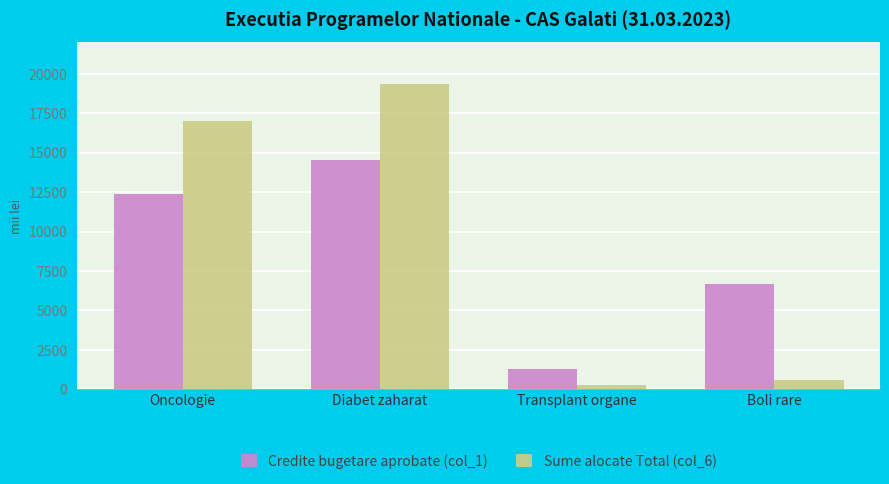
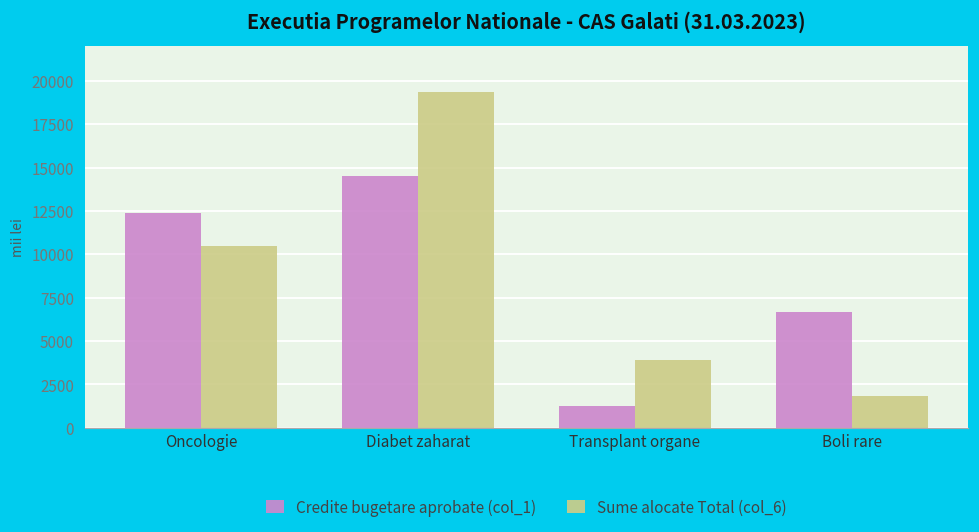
Sume alocate Total (col_6), Oncologie: 17000 -> 10500
Sume alocate Total (col_6), Transplant organe: 300 -> 3900
Sume alocate Total (col_6), Boli rare: 600 -> 1800
